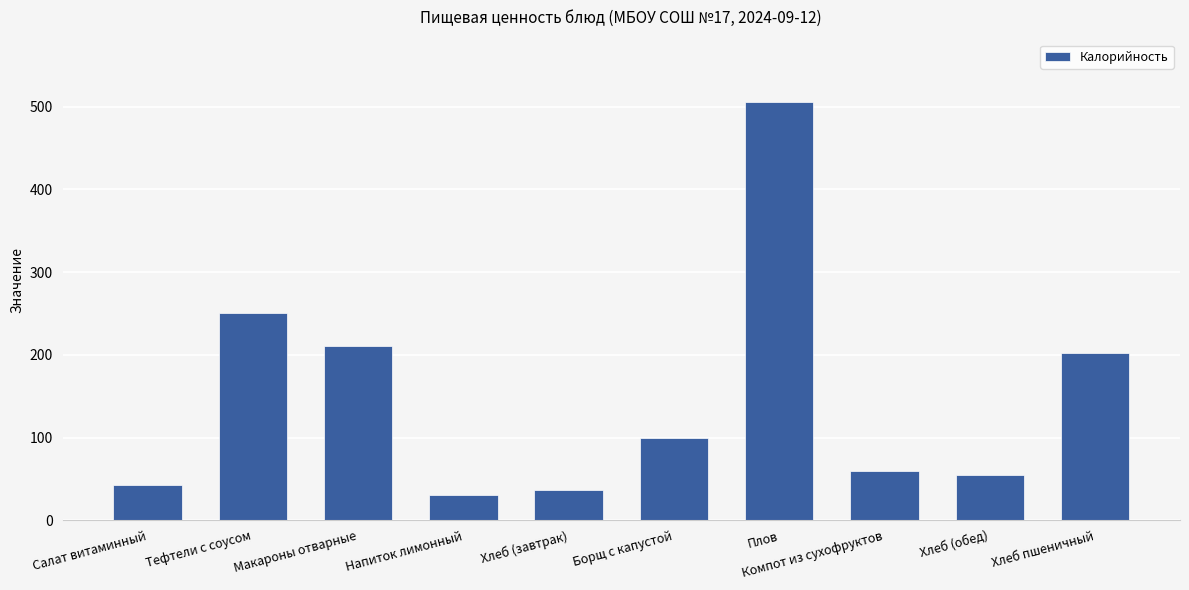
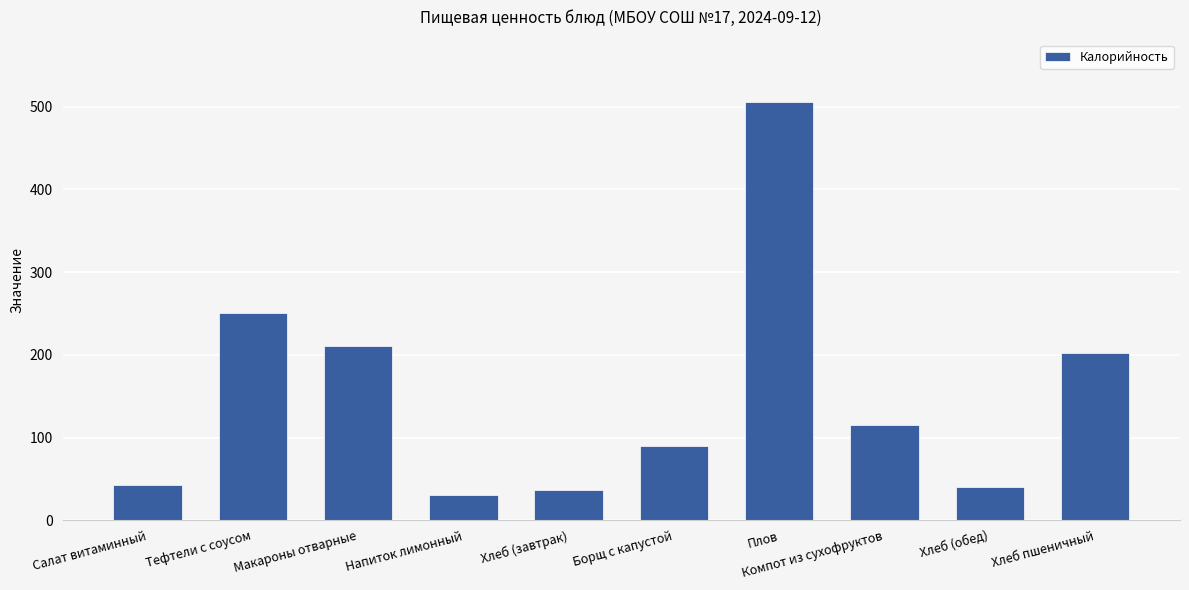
Борщ с капустой: 100 -> 90
Компот из сухофруктов: 60 -> 120
Хлеб (обед): 50 -> 40
